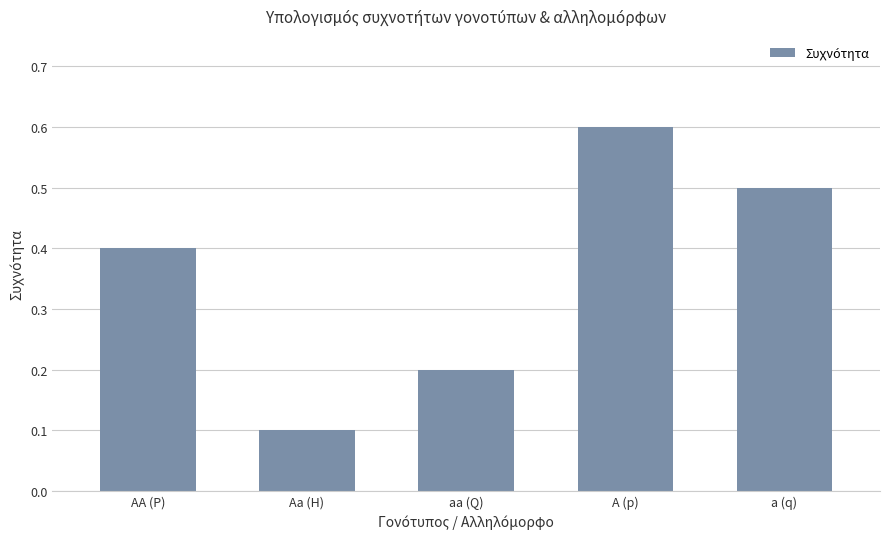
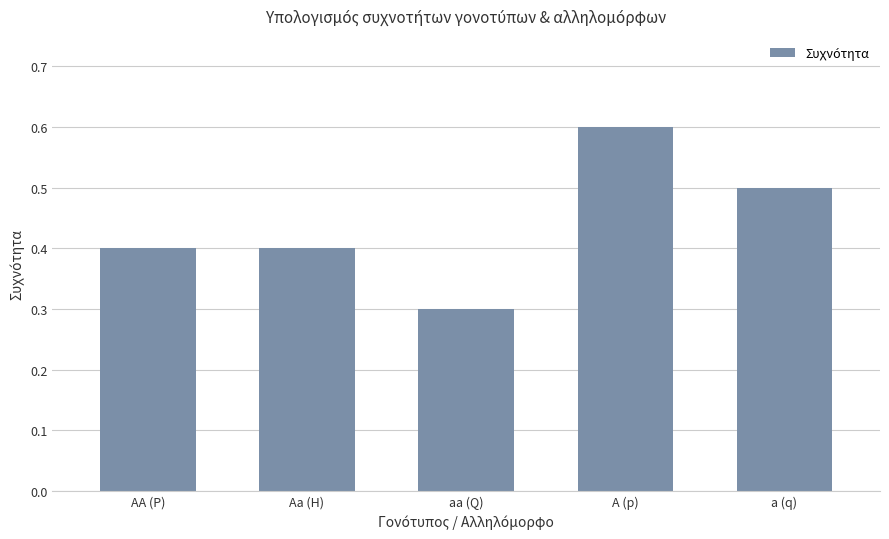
Aa (H): 0.1 -> 0.4
aa (Q): 0.2 -> 0.3
